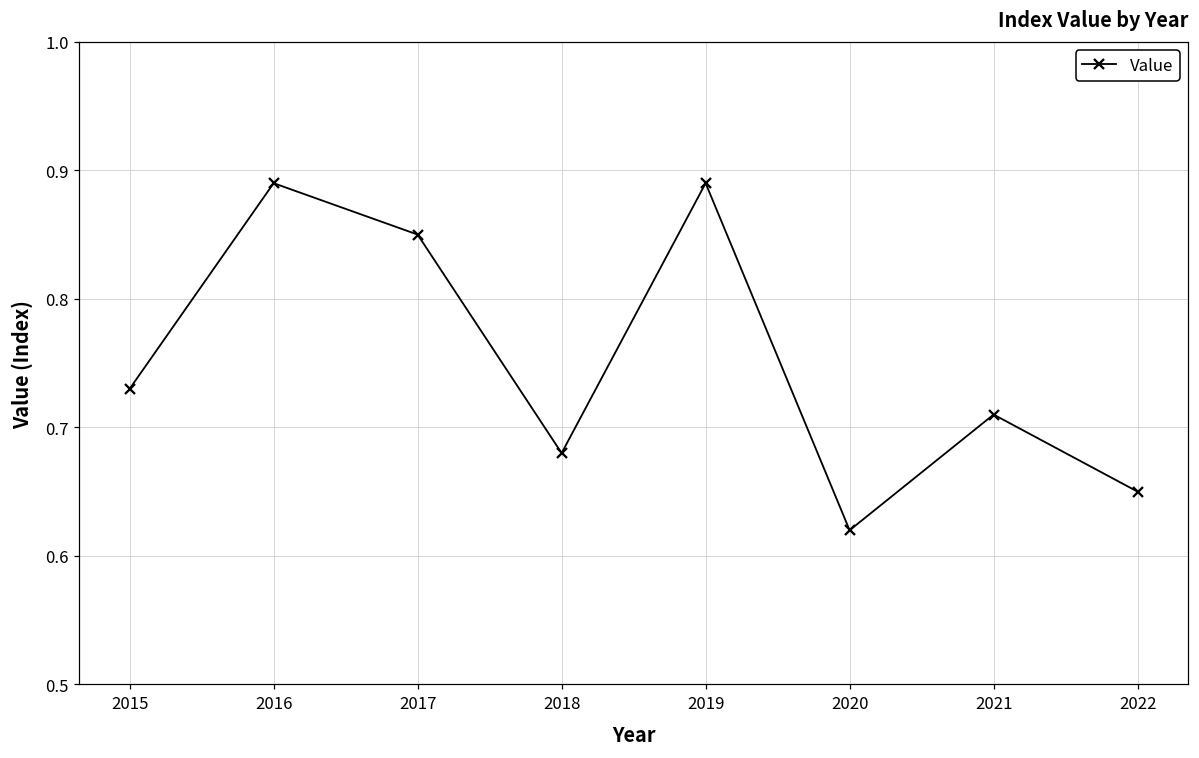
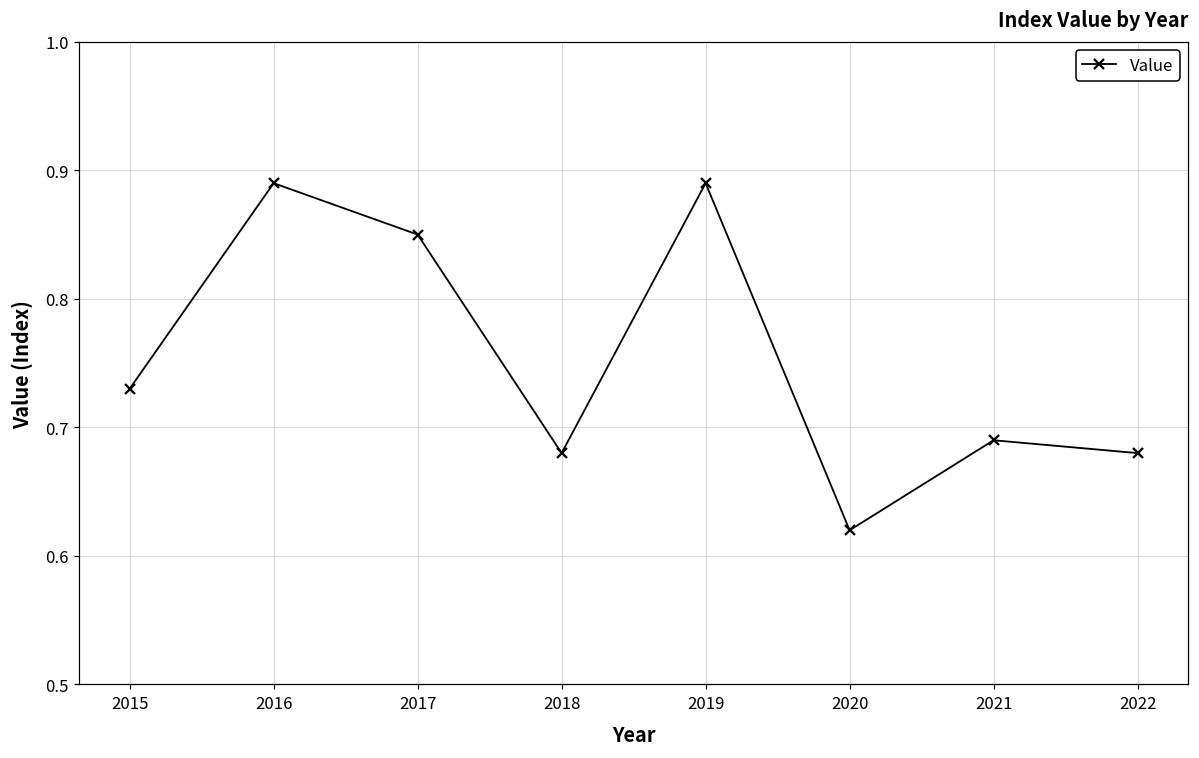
2021: 0.71 -> 0.69
2022: 0.65 -> 0.68
